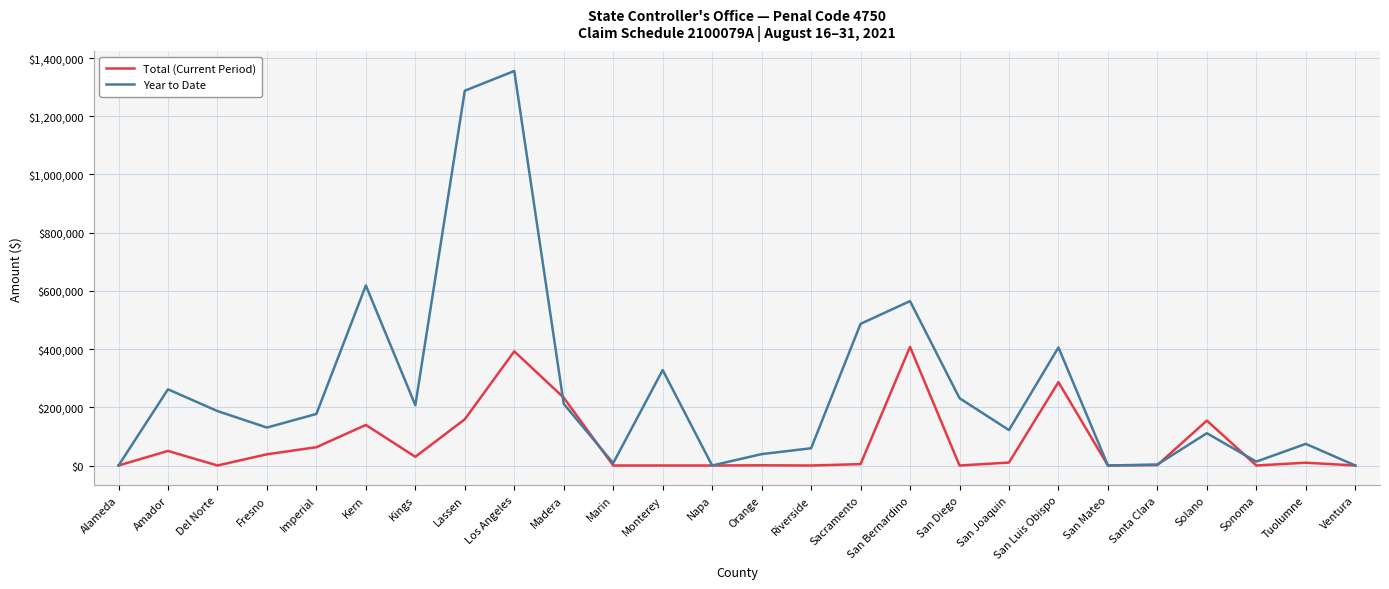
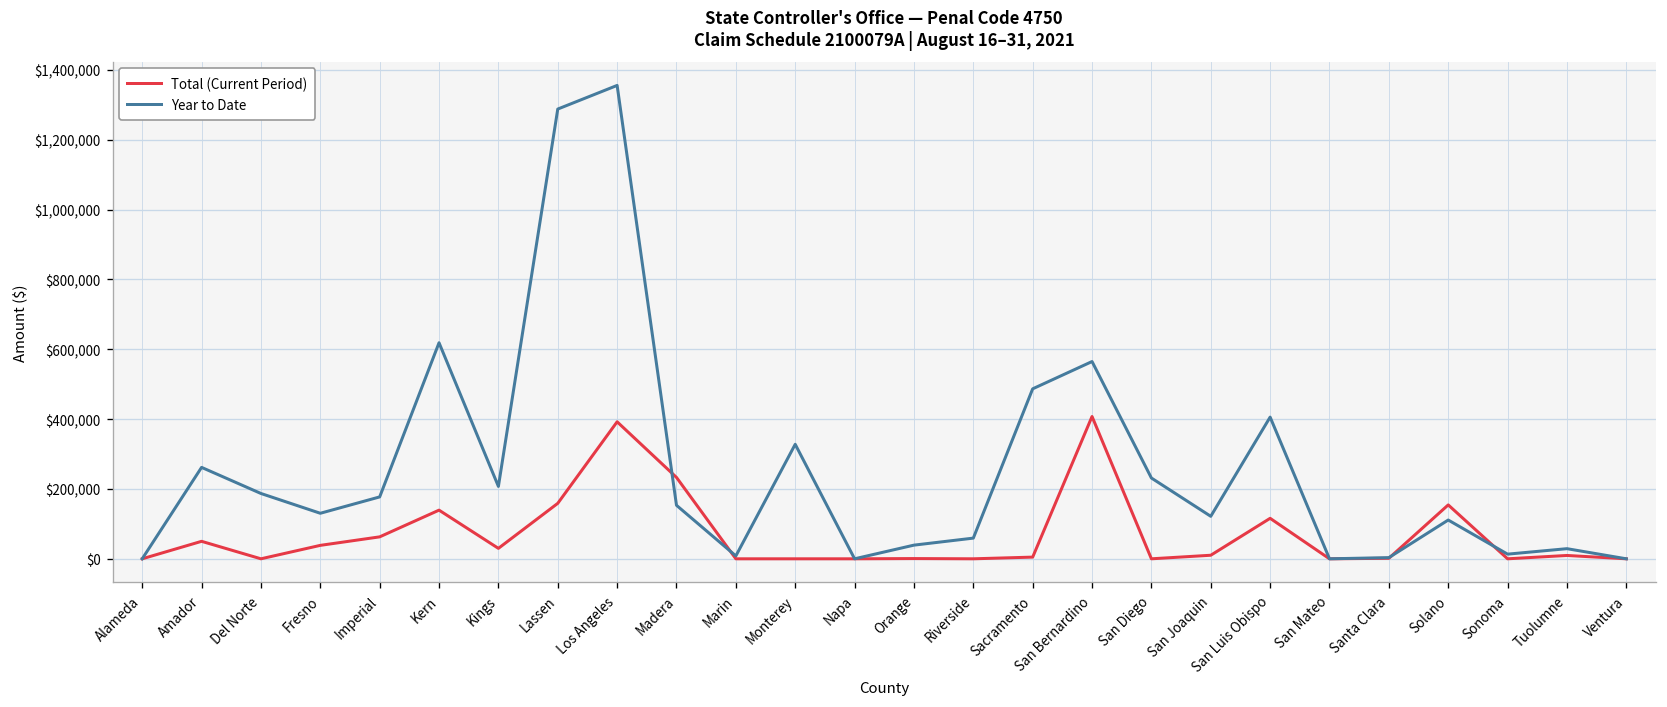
Year to Date, Madera: $210,000 -> $150,000
Total (Current Period), San Luis Obispo: $290,000 -> $120,000
Year to Date, Tuolumne: $70,000 -> $30,000
